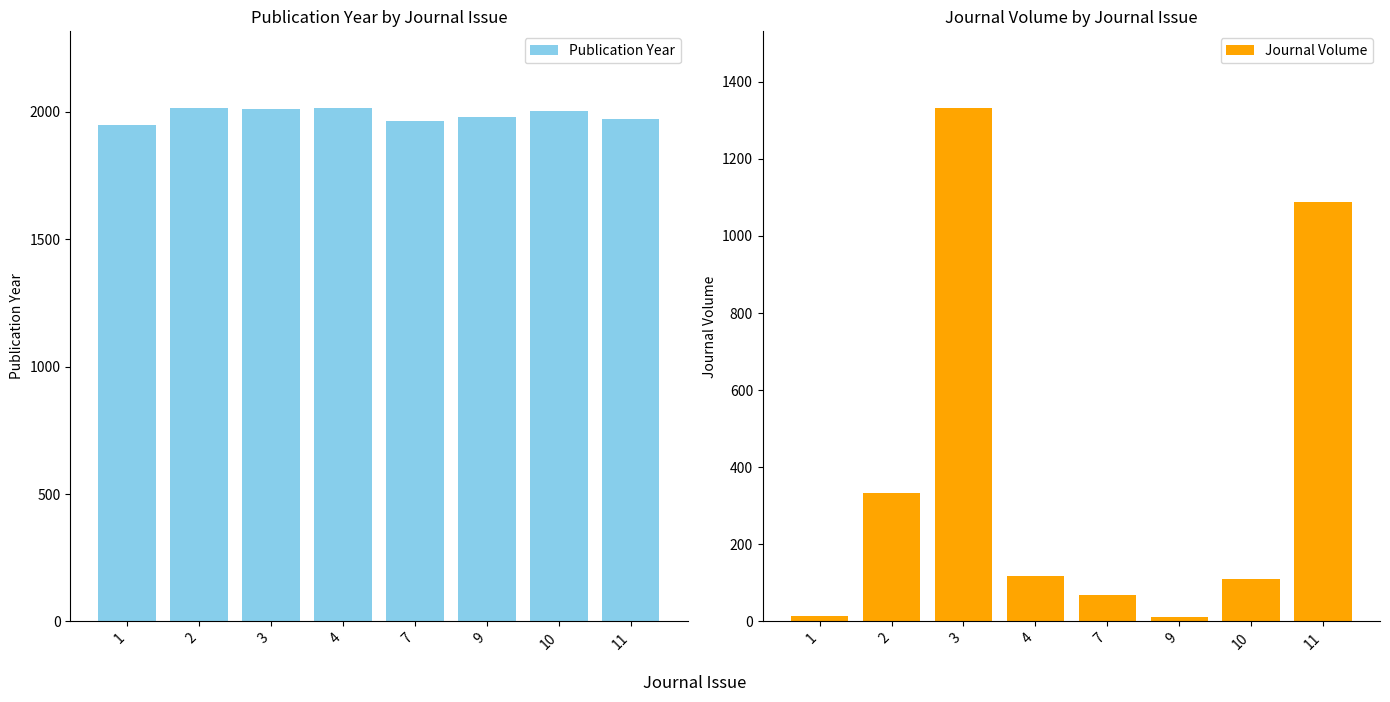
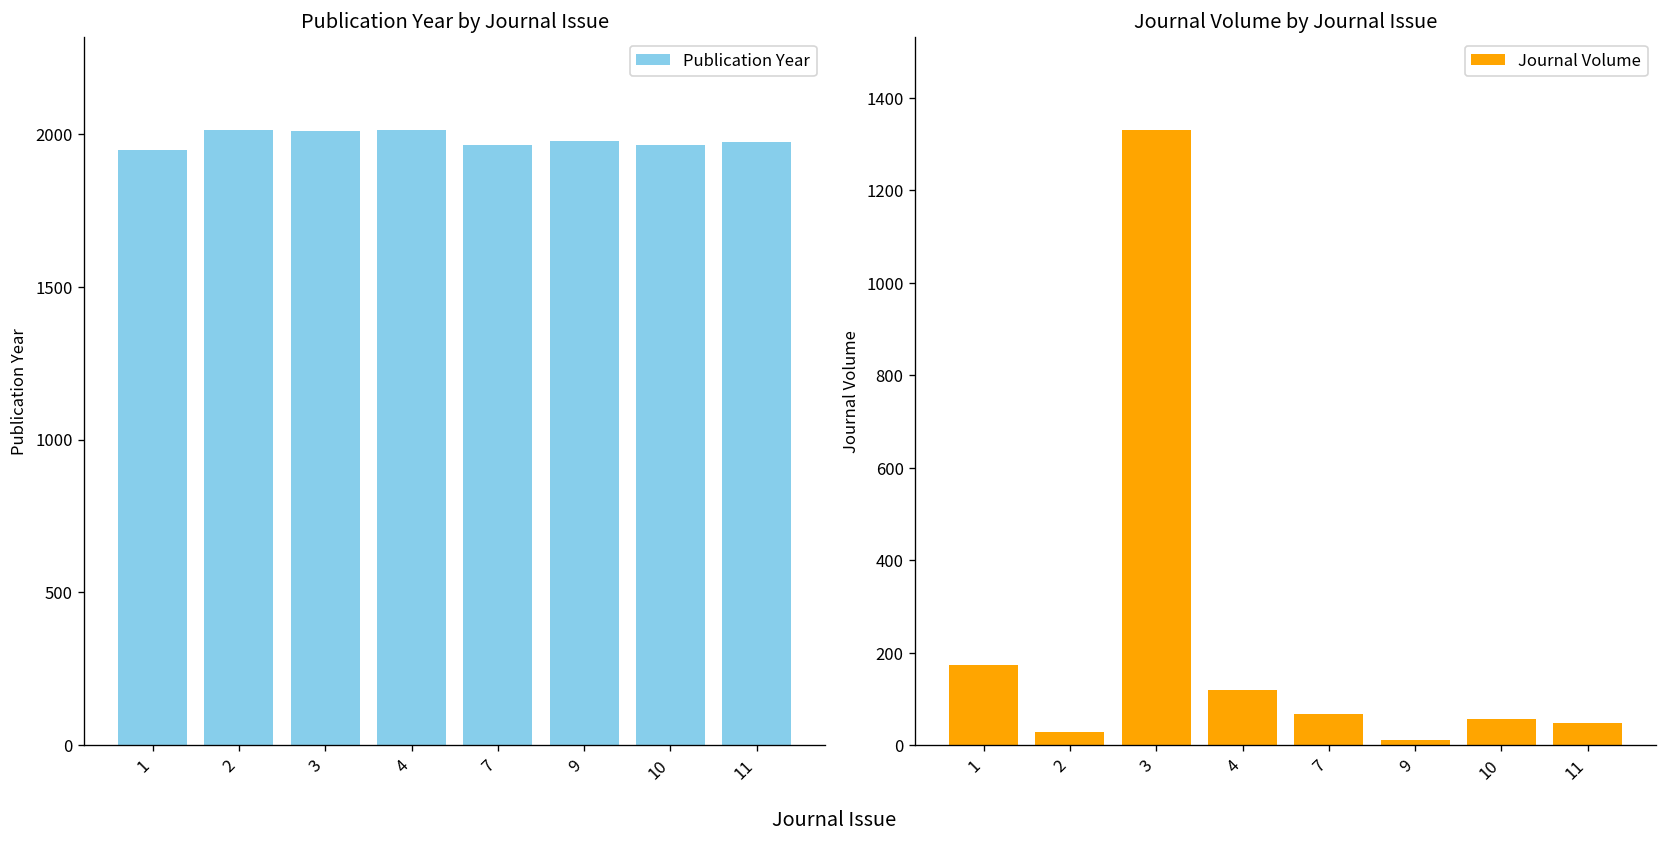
Publication Year by Journal Issue, 10: 2010 -> 1960
Journal Volume by Journal Issue, 1: 10 -> 170
Journal Volume by Journal Issue, 2: 330 -> 30
Journal Volume by Journal Issue, 10: 110 -> 60
Journal Volume by Journal Issue, 11: 1090 -> 50
